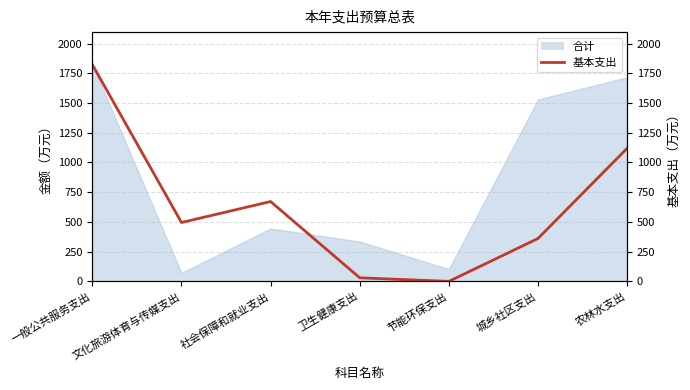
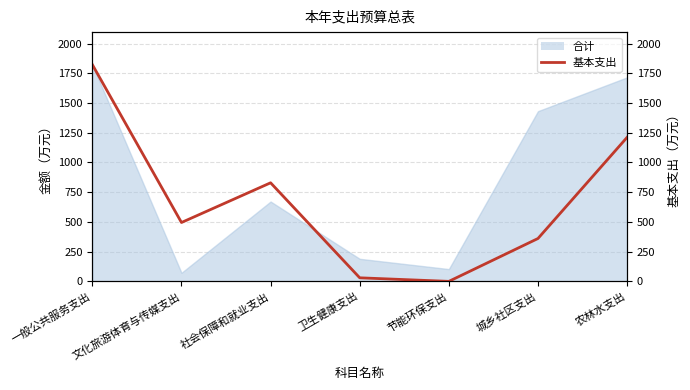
合计, 社会保障和就业支出: 440 -> 670
合计, 卫生健康支出: 340 -> 190
合计, 城乡社区支出: 1530 -> 1430
基本支出, 社会保障和就业支出: 670 -> 830
基本支出, 农林水支出: 1120 -> 1210
